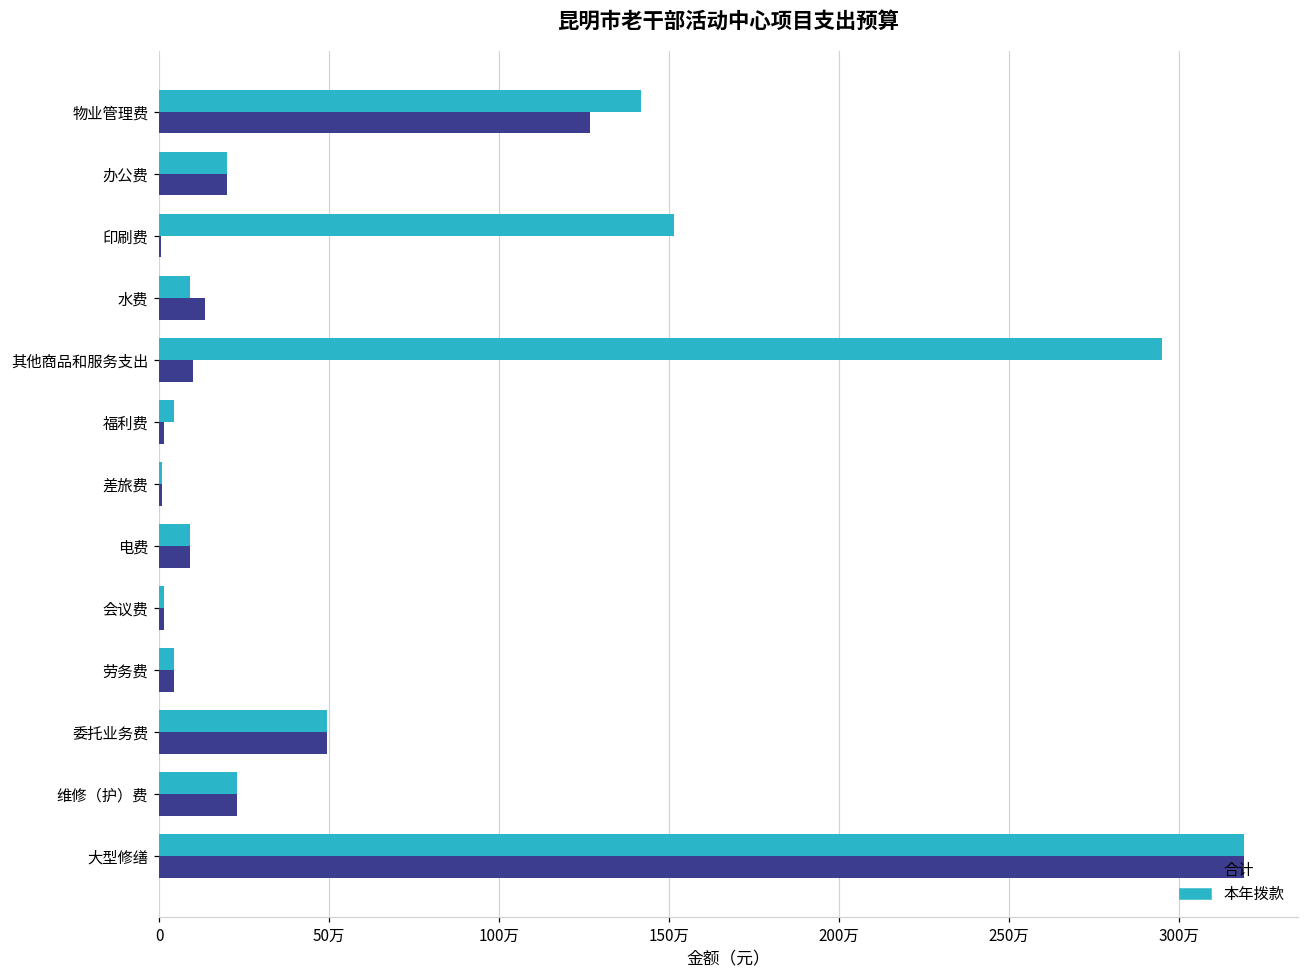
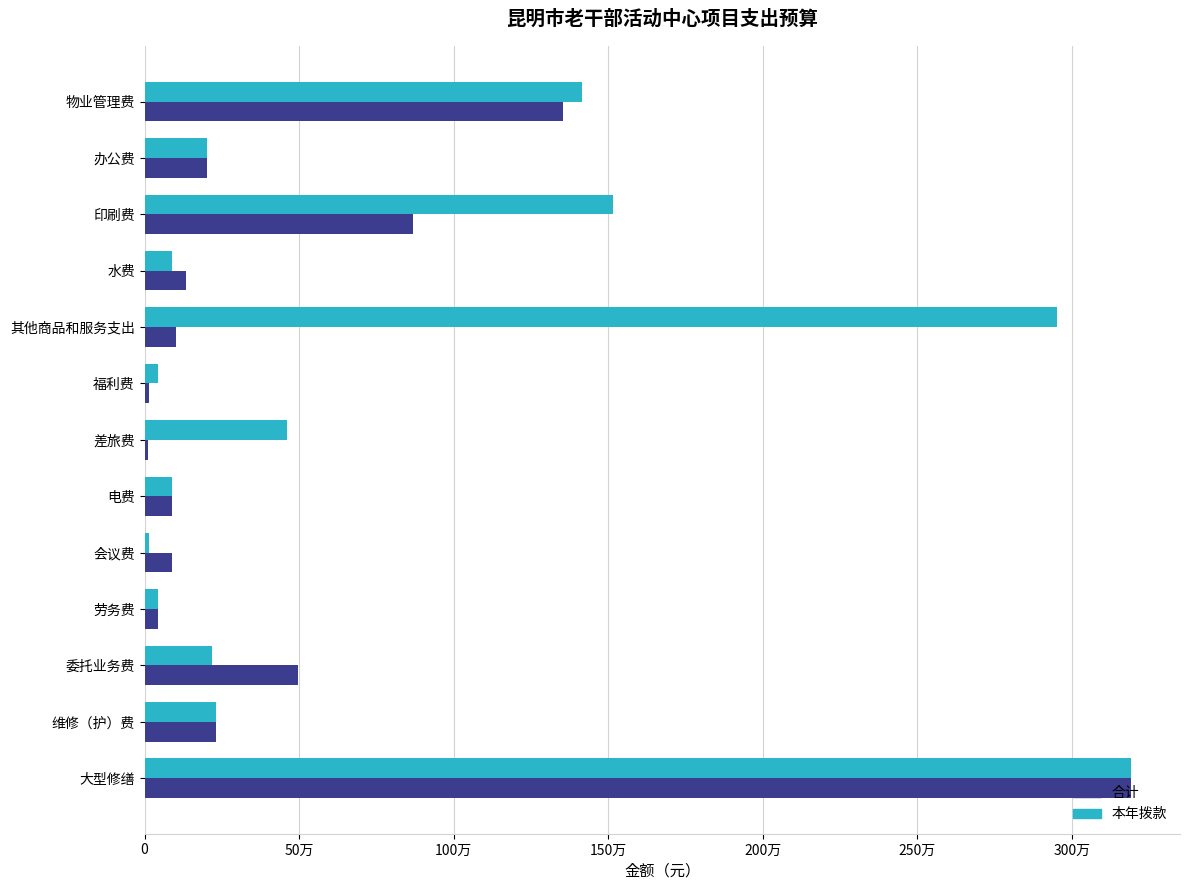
合计, 物业管理费: 127万 -> 135万
合计, 印刷费: 1万 -> 87万
本年拨款, 差旅费: 1万 -> 46万
合计, 会议费: 1万 -> 9万
本年拨款, 委托业务费: 50万 -> 22万
